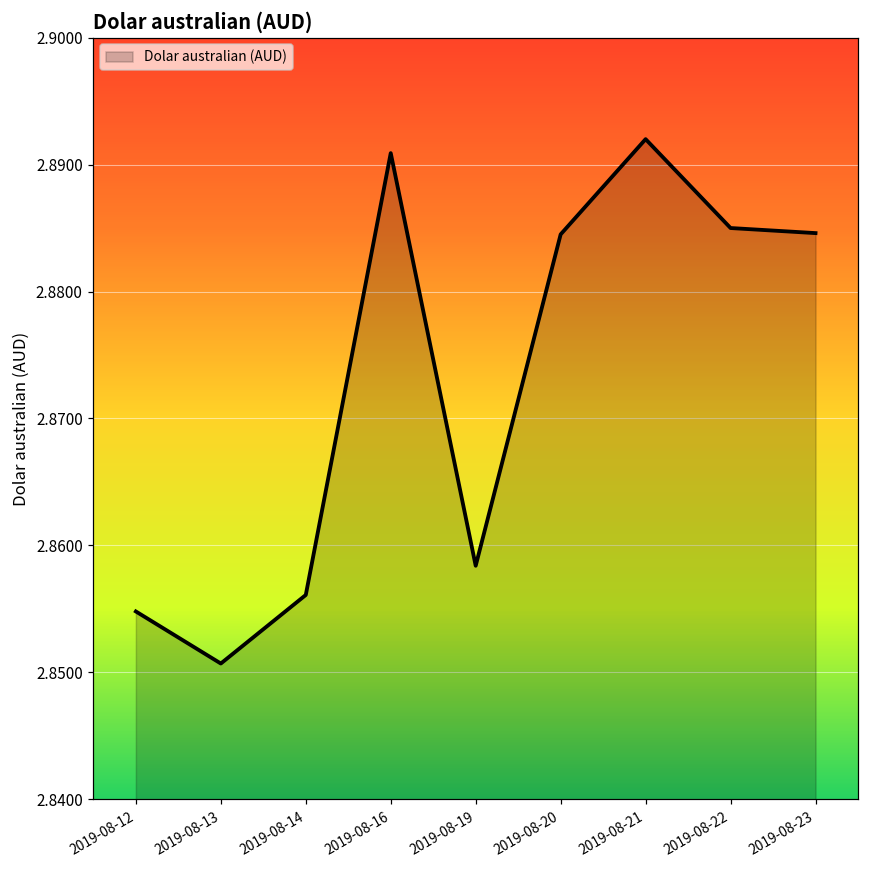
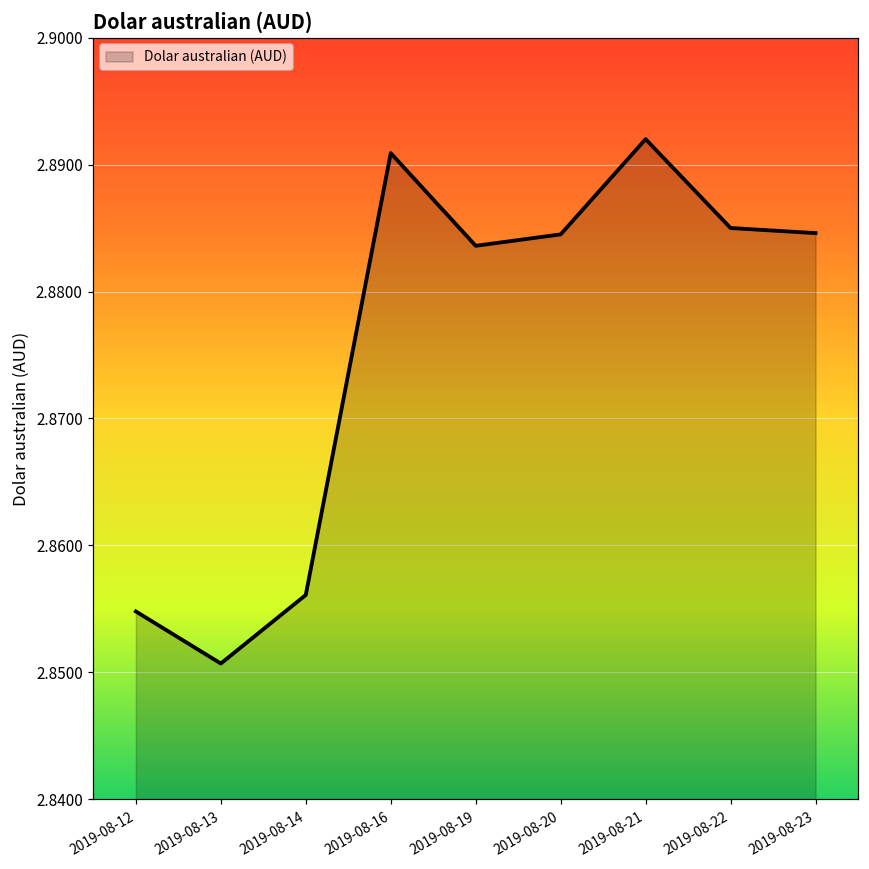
2019-08-19: 2.8584 -> 2.8836
